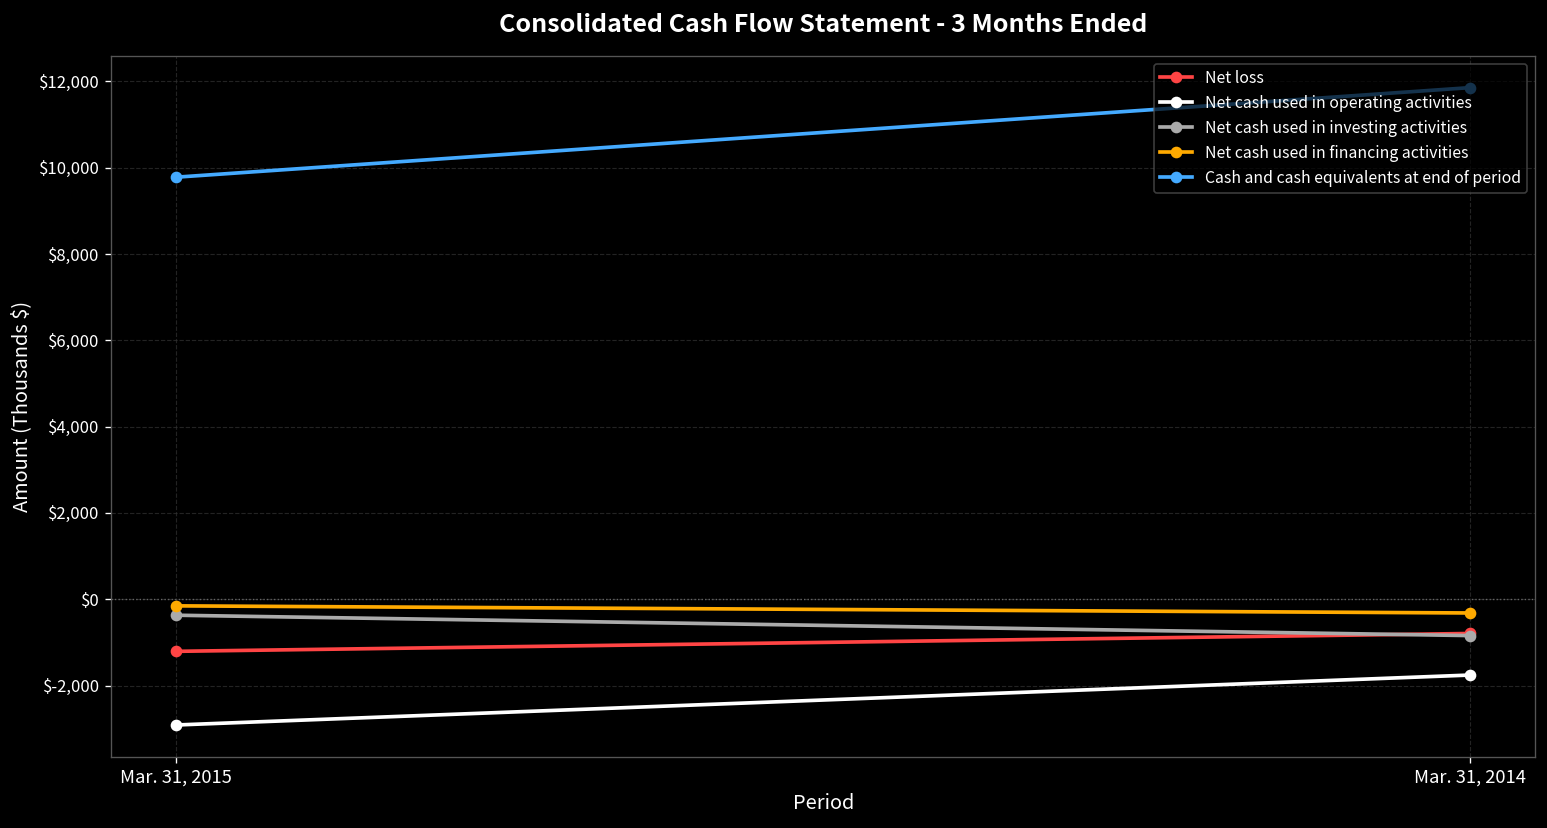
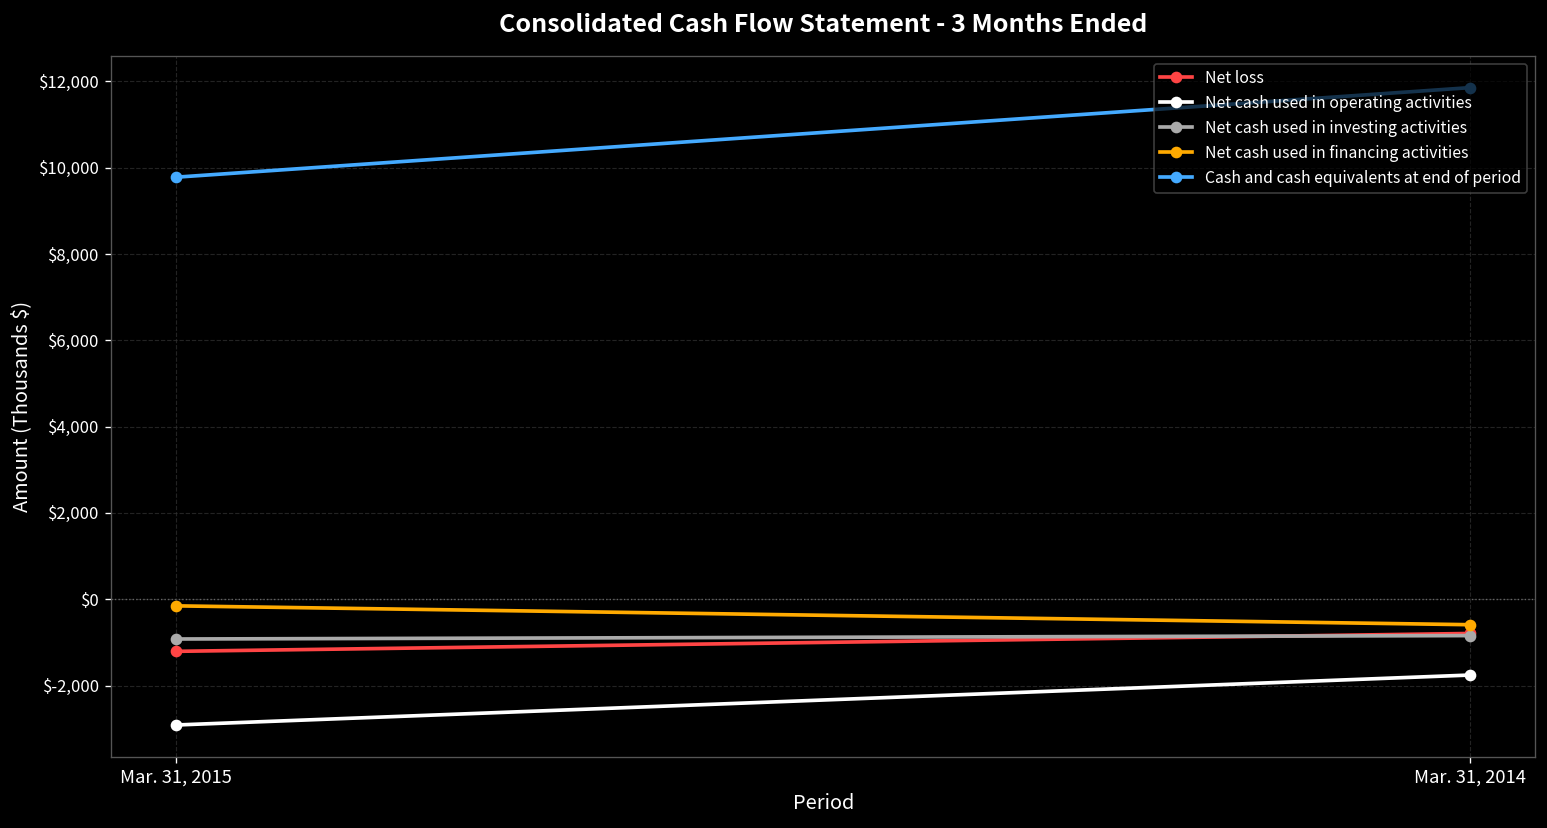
Net cash used in investing activities, Mar. 31, 2015: $-400 -> $-900
Net cash used in financing activities, Mar. 31, 2014: $-300 -> $-600
